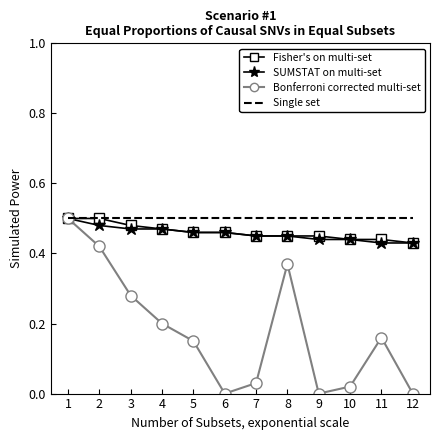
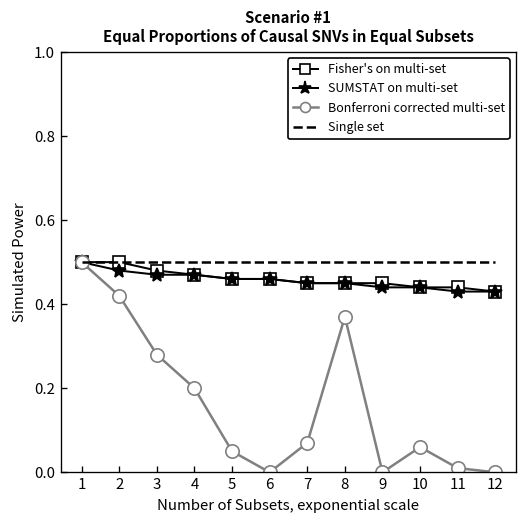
Bonferroni corrected multi-set, 5: 0.15 -> 0.05
Bonferroni corrected multi-set, 7: 0.03 -> 0.07
Bonferroni corrected multi-set, 10: 0.02 -> 0.06
Bonferroni corrected multi-set, 11: 0.16 -> 0.01
